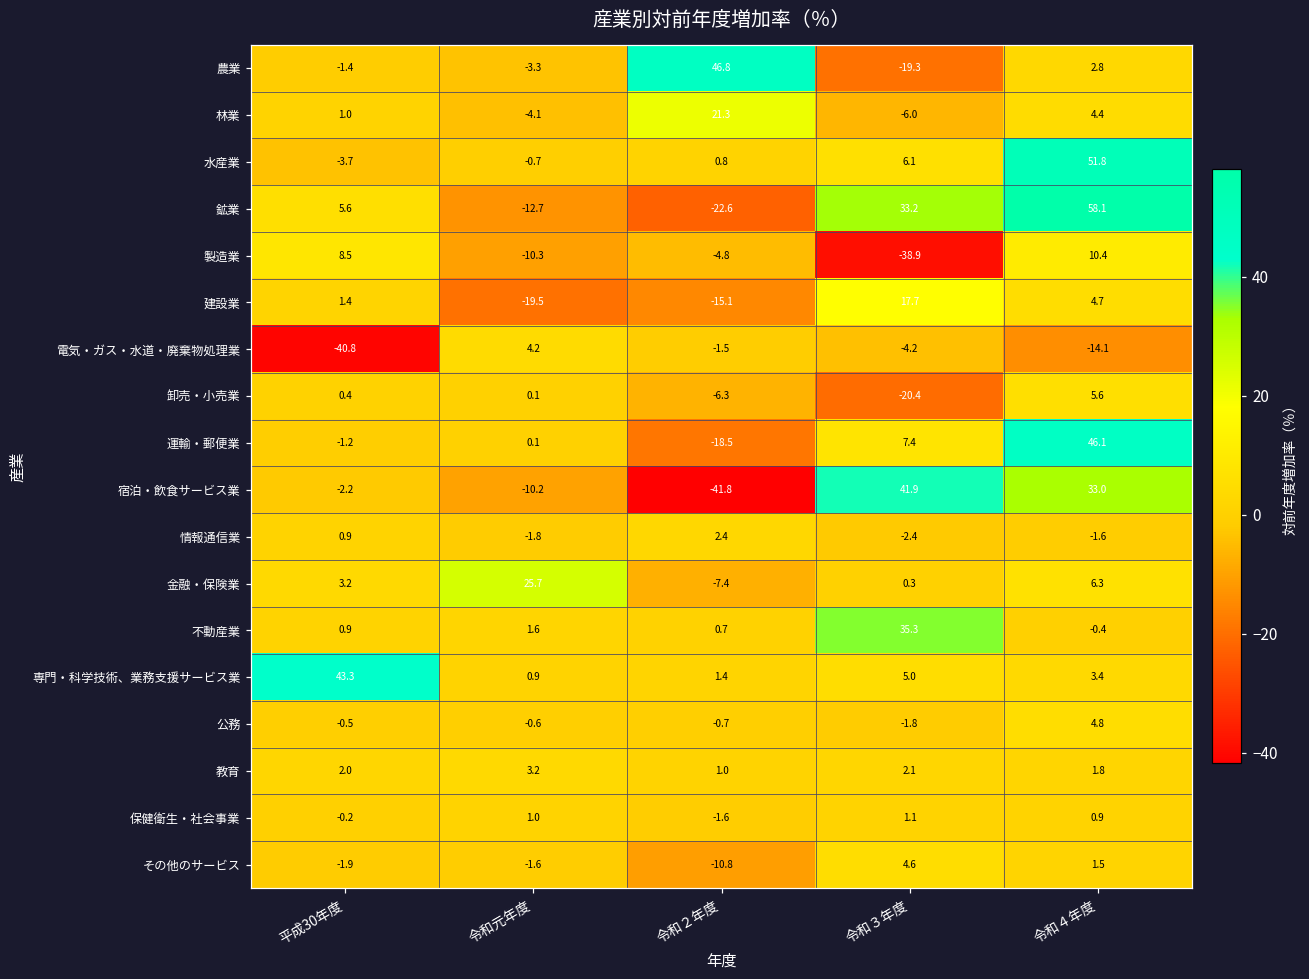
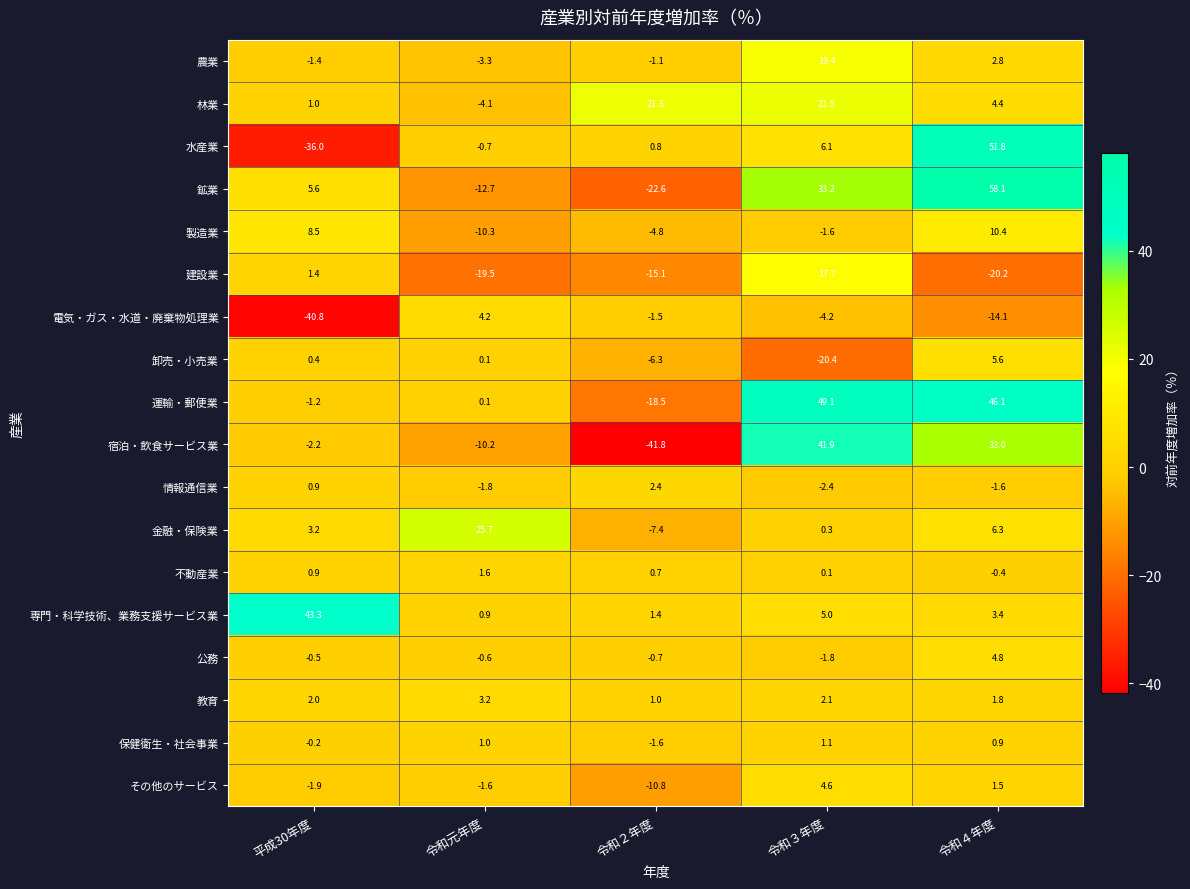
農業, 令和２年度: 46.8 -> -1.1
農業, 令和３年度: -19.3 -> 19.4
林業, 令和３年度: -6.0 -> 21.5
水産業, 平成30年度: -3.7 -> -36.0
製造業, 令和３年度: -38.9 -> -1.6
建設業, 令和４年度: 4.7 -> -20.2
運輸・郵便業, 令和３年度: 7.4 -> 49.1
不動産業, 令和３年度: 35.3 -> 0.1
